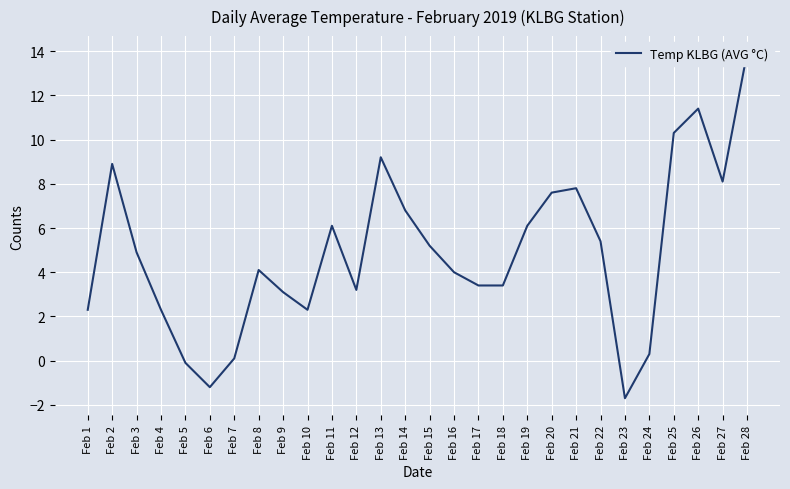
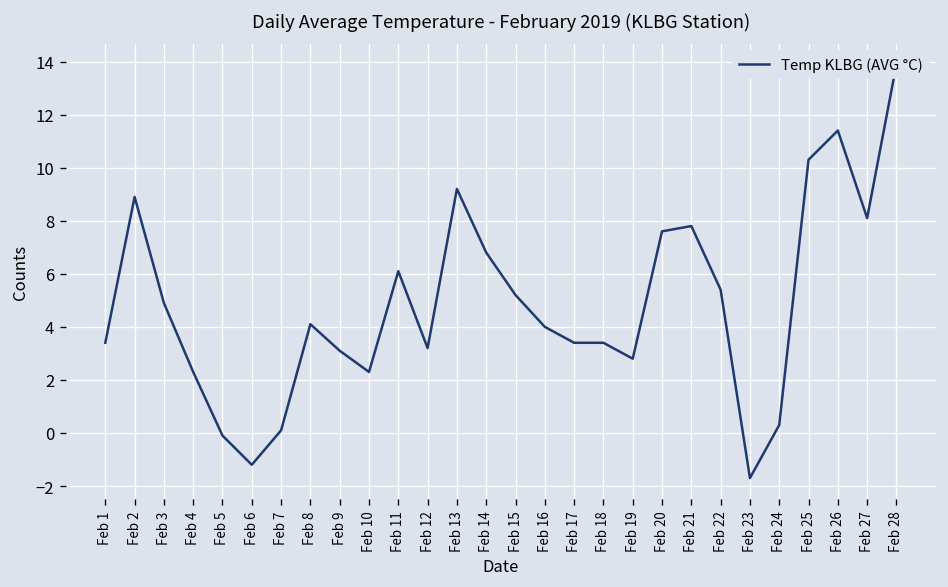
Feb 1: 2.3 -> 3.4
Feb 19: 6.1 -> 2.8
